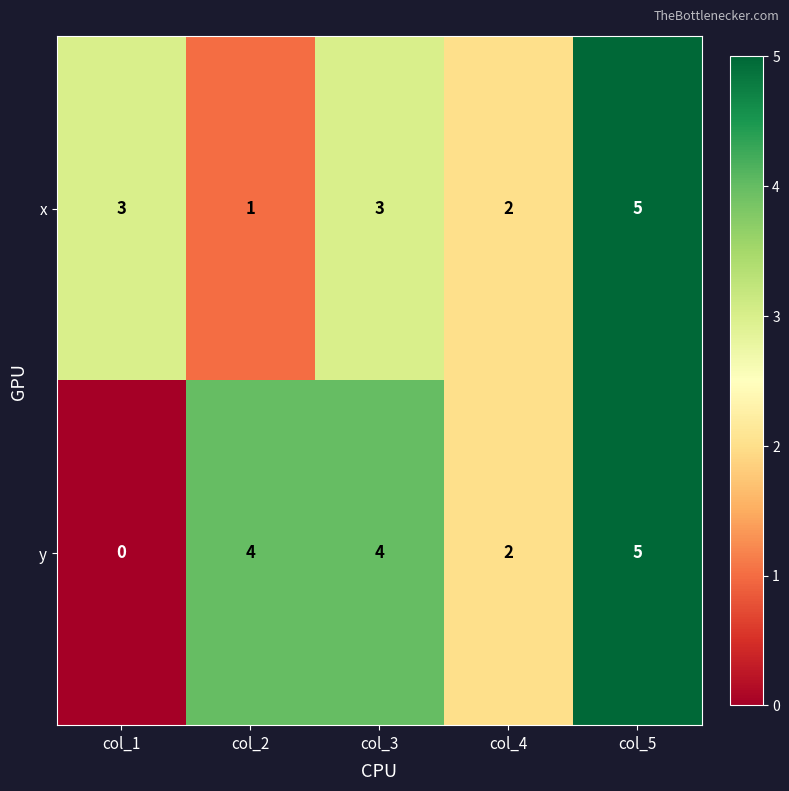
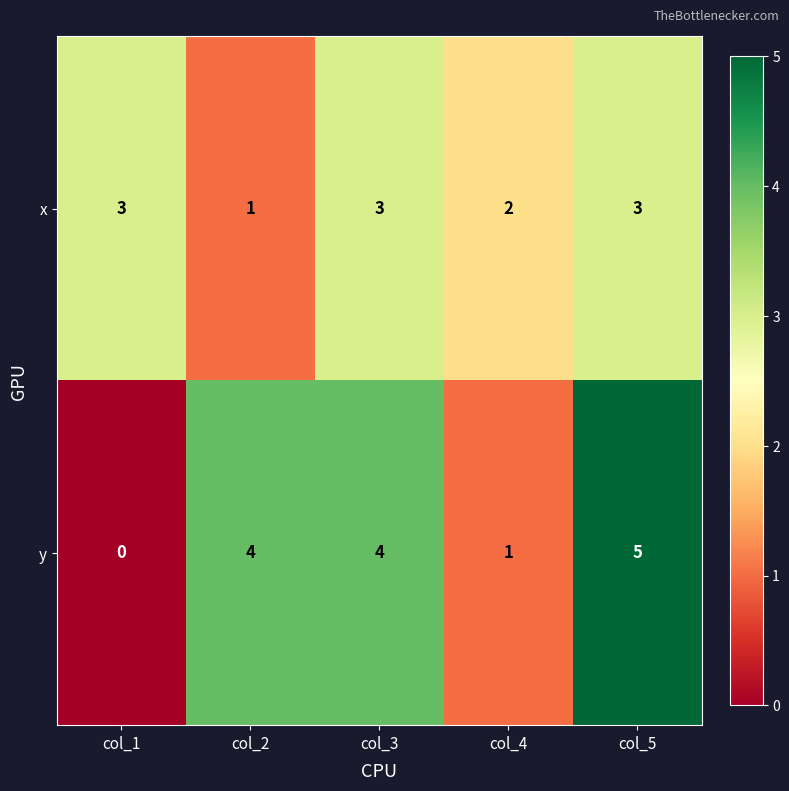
x, col_5: 5 -> 3
y, col_4: 2 -> 1
